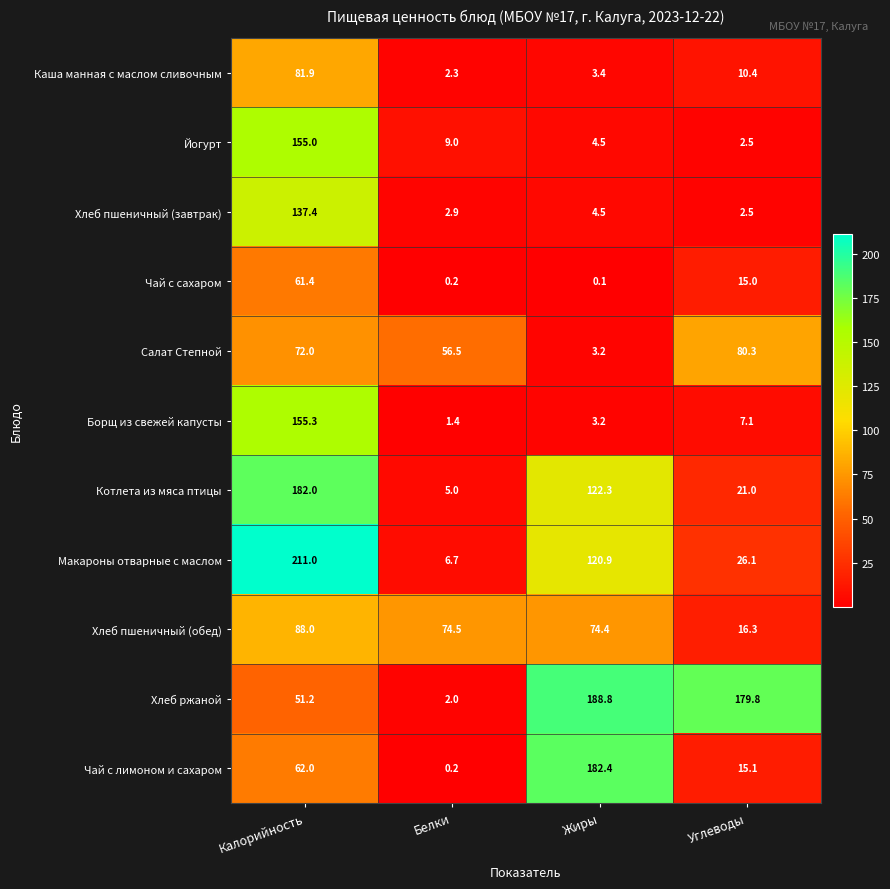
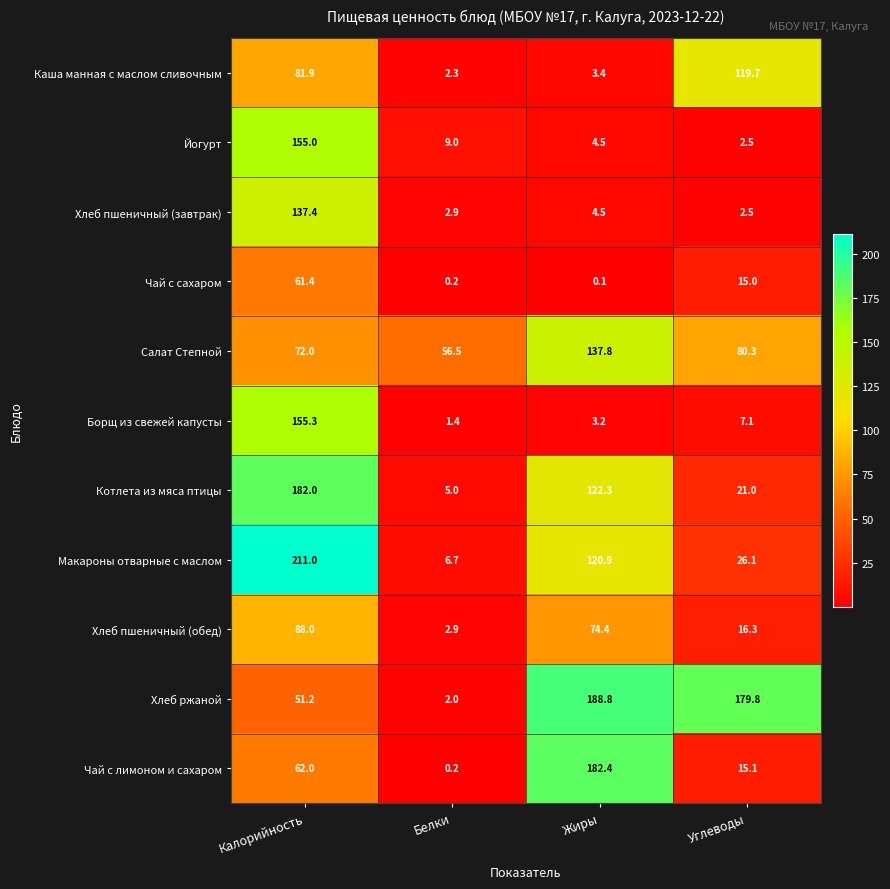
Каша манная с маслом сливочным, Углеводы: 10.4 -> 119.7
Салат Степной, Жиры: 3.2 -> 137.8
Хлеб пшеничный (обед), Белки: 74.5 -> 2.9
